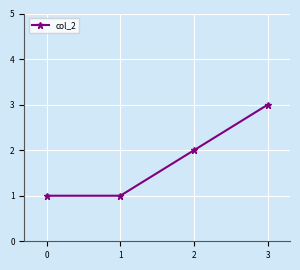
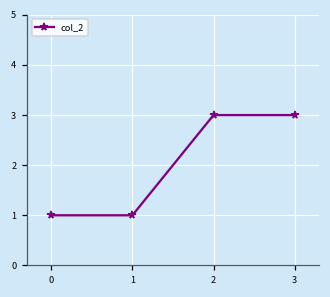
2: 2 -> 3
